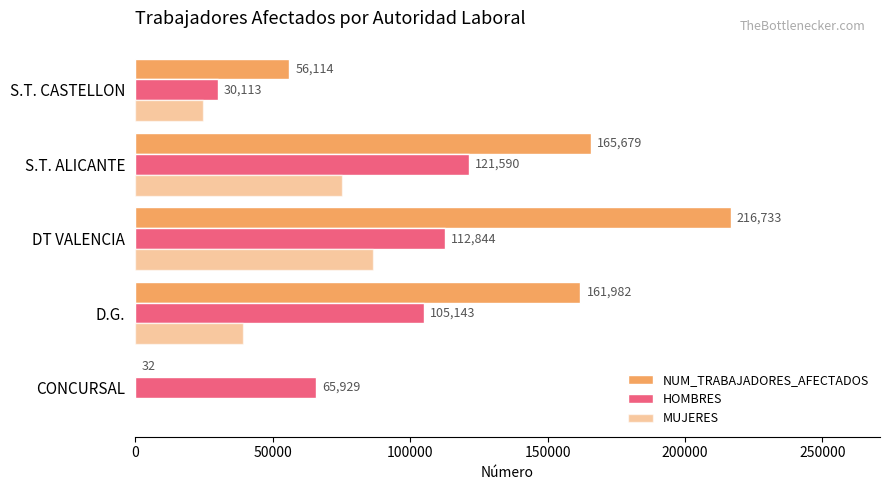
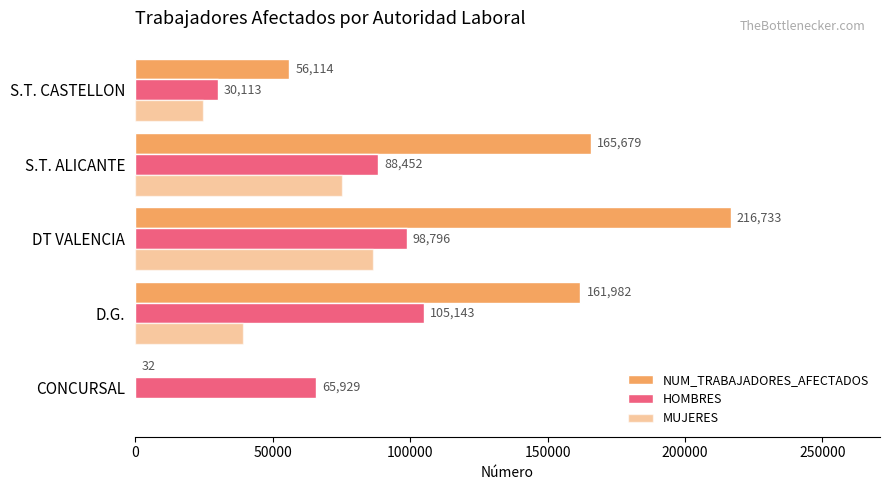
HOMBRES, S.T. ALICANTE: 121,590 -> 88,452
HOMBRES, DT VALENCIA: 112,844 -> 98,796
